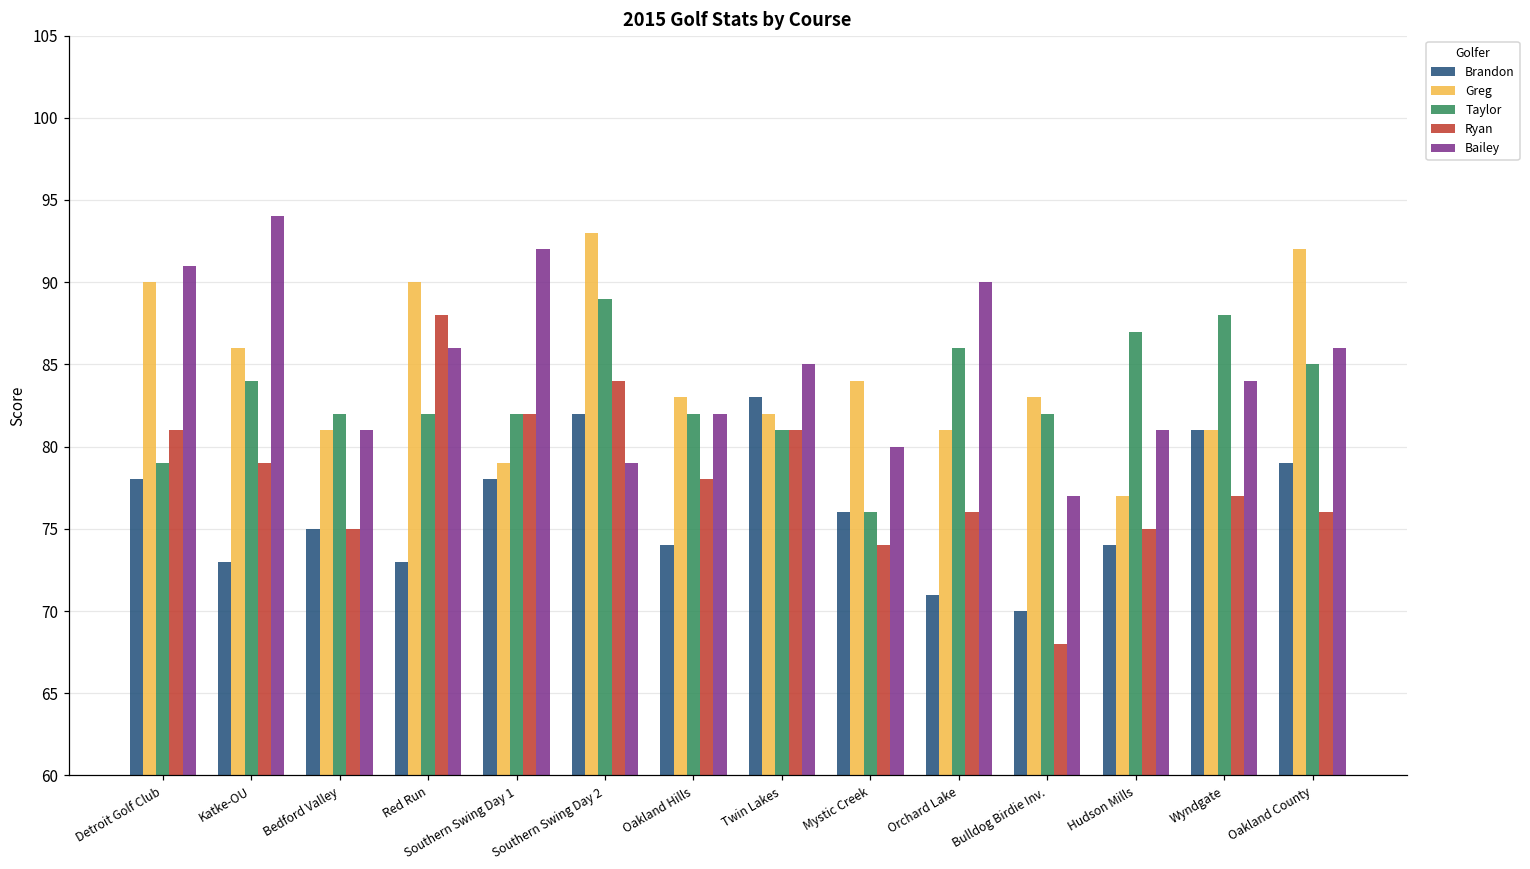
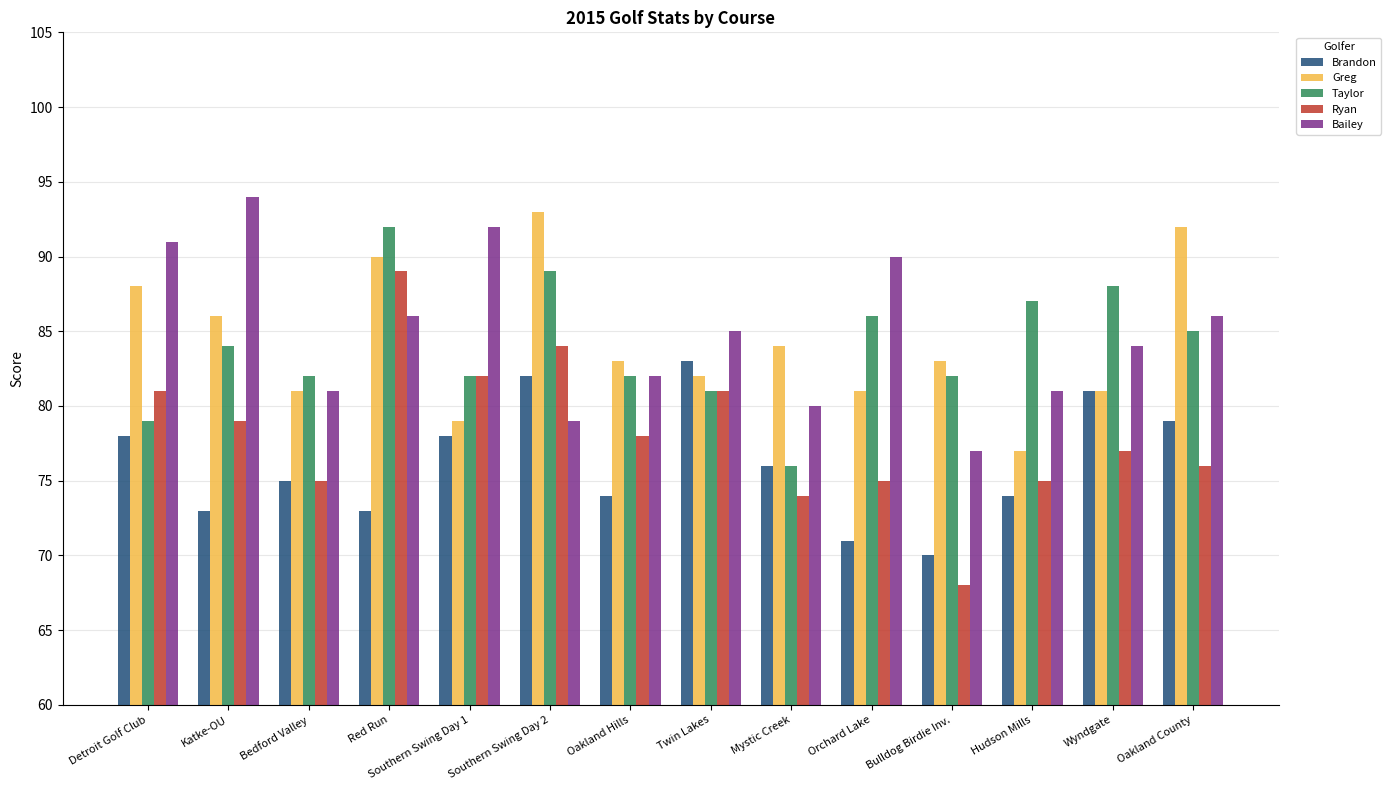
Greg, Detroit Golf Club: 90 -> 88
Taylor, Red Run: 82 -> 92
Ryan, Red Run: 88 -> 89
Ryan, Orchard Lake: 76 -> 75
